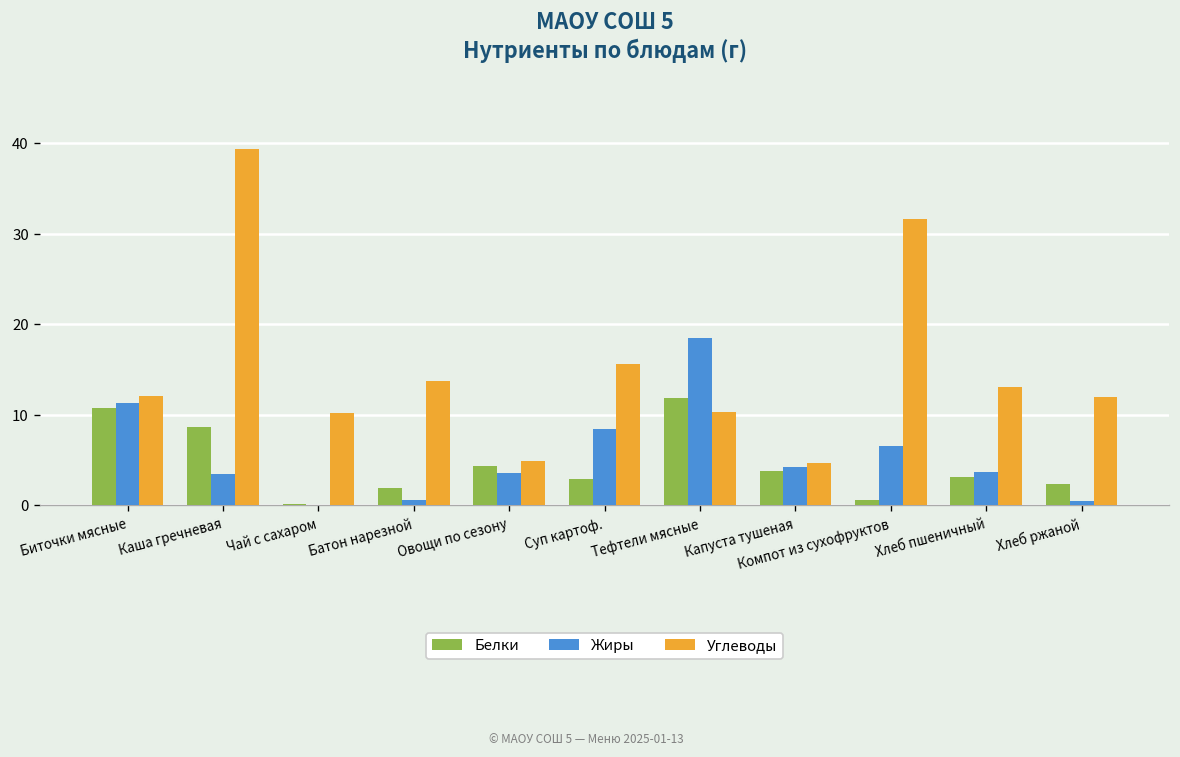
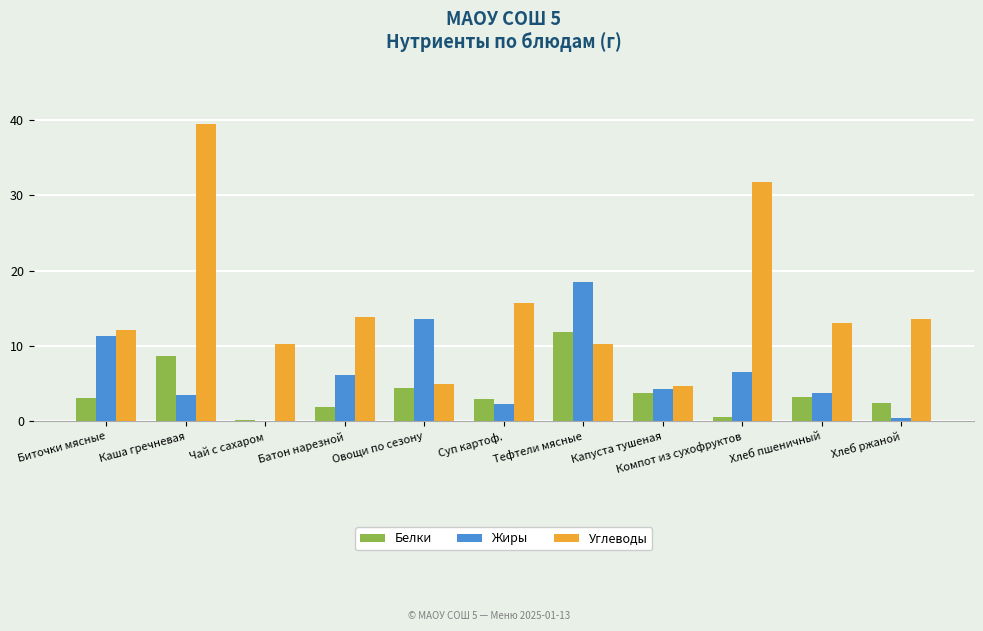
Белки, Биточки мясные: 11 -> 3
Жиры, Батон нарезной: 1 -> 6
Жиры, Овощи по сезону: 4 -> 14
Жиры, Суп картоф.: 8 -> 2
Углеводы, Хлеб ржаной: 12 -> 14
